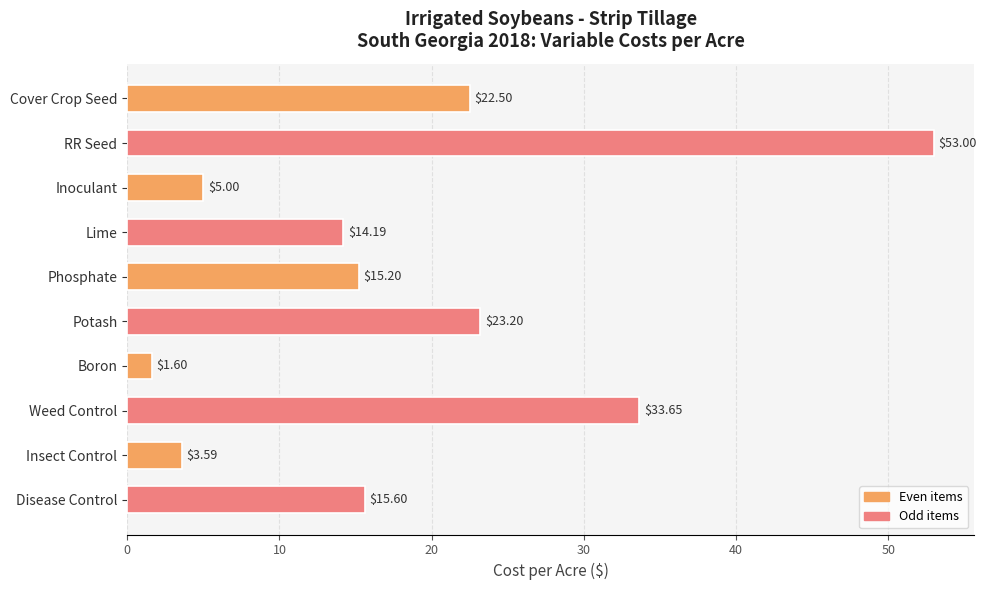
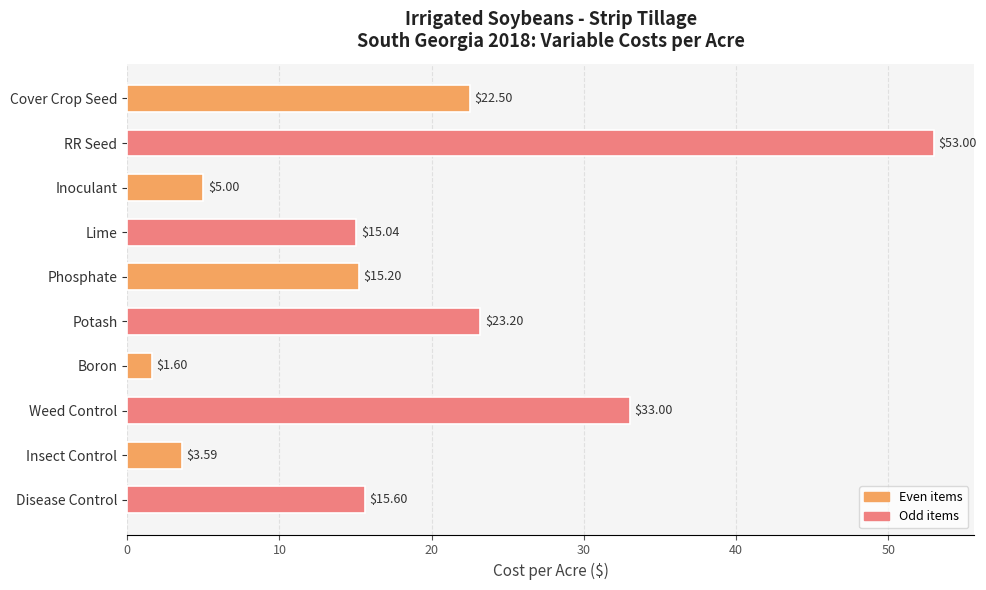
Lime: $14.19 -> $15.04
Weed Control: $33.65 -> $33.00
